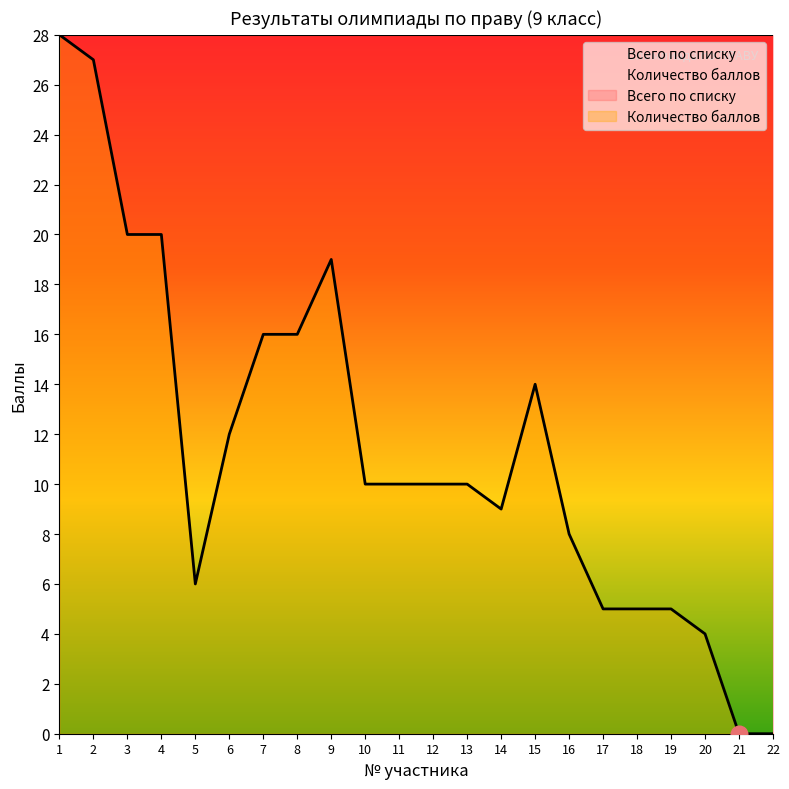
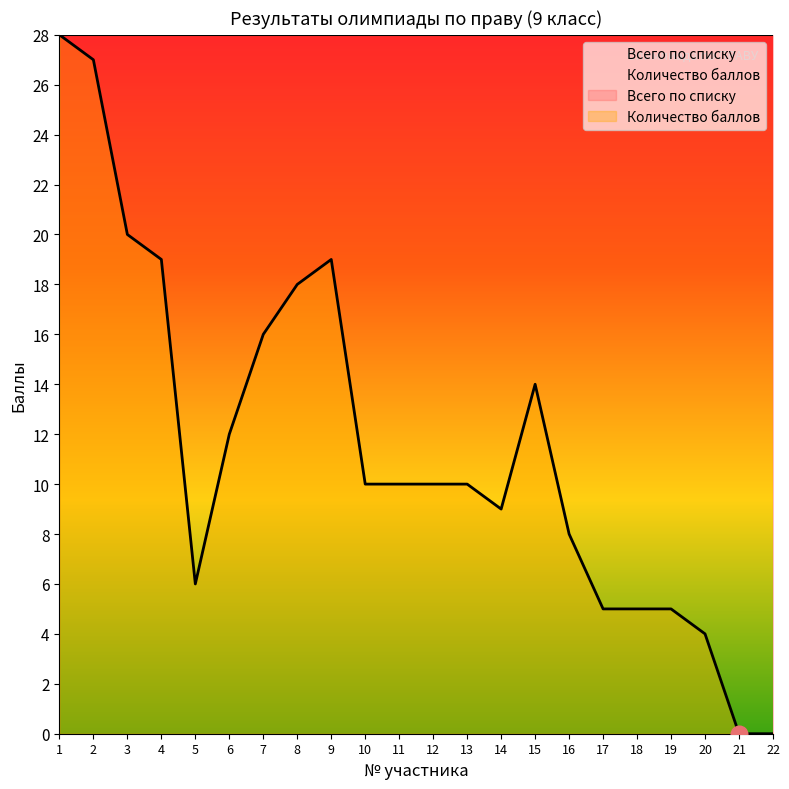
Количество баллов, 4: 20 -> 19
Количество баллов, 8: 16 -> 18
